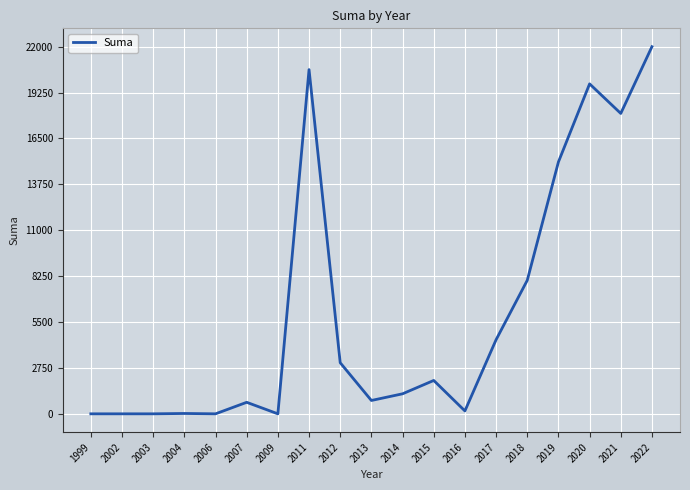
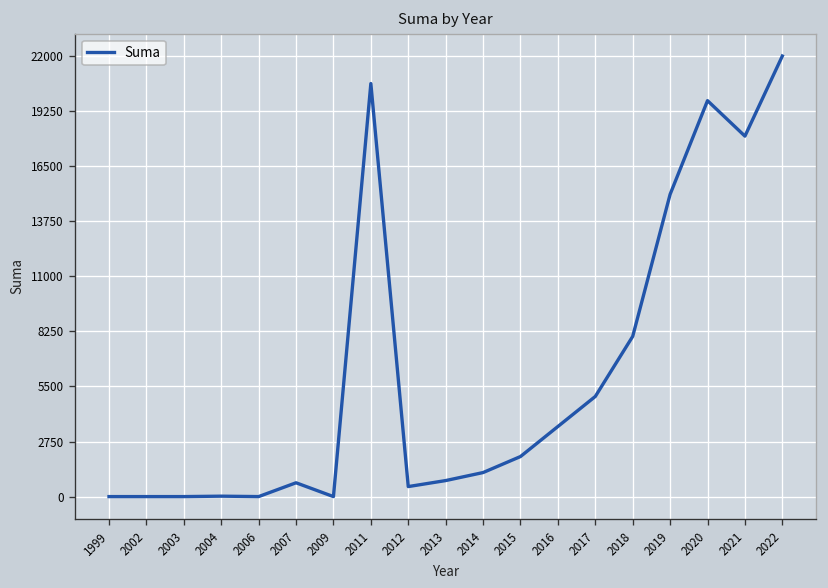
2012: 3100 -> 500
2016: 200 -> 3500
2017: 4400 -> 5000
